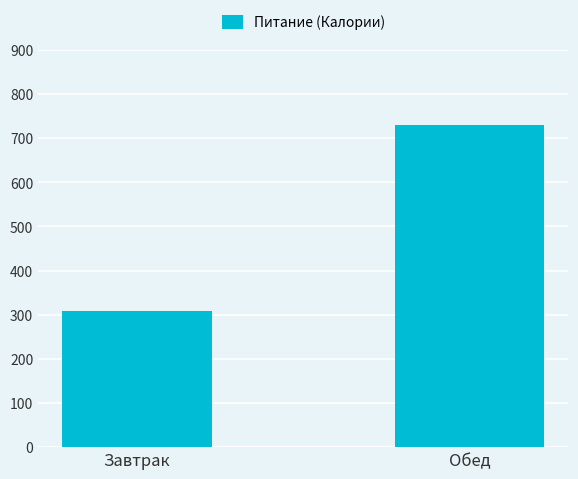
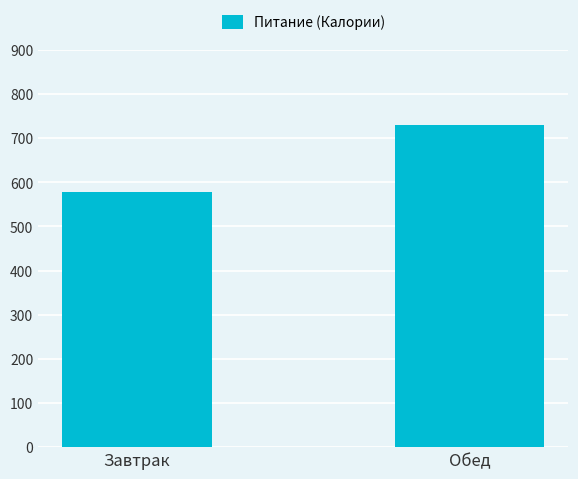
Завтрак: 310 -> 580
